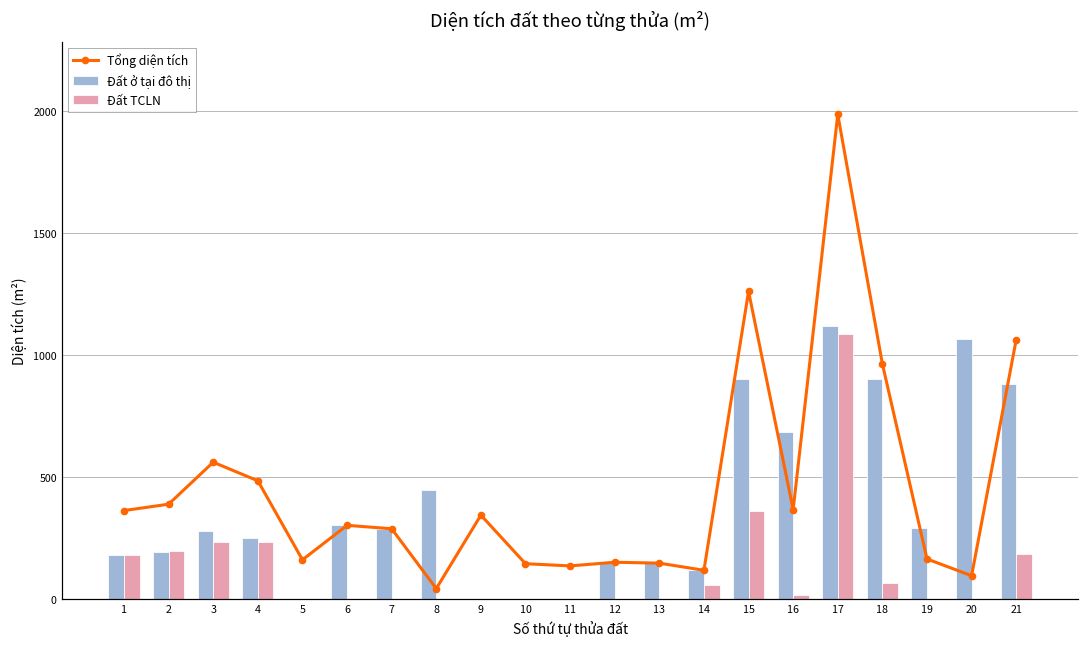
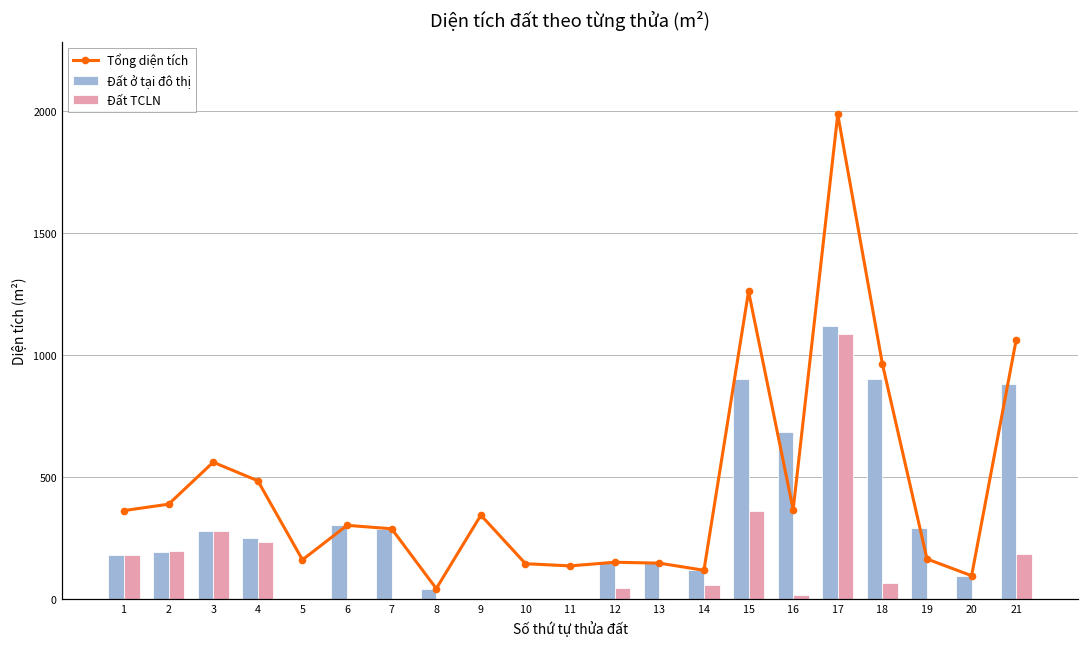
Đất TCLN, 3: 230 -> 280
Đất ở tại đô thị, 8: 440 -> 40
Đất TCLN, 12: 0 -> 50
Đất ở tại đô thị, 20: 1060 -> 90
